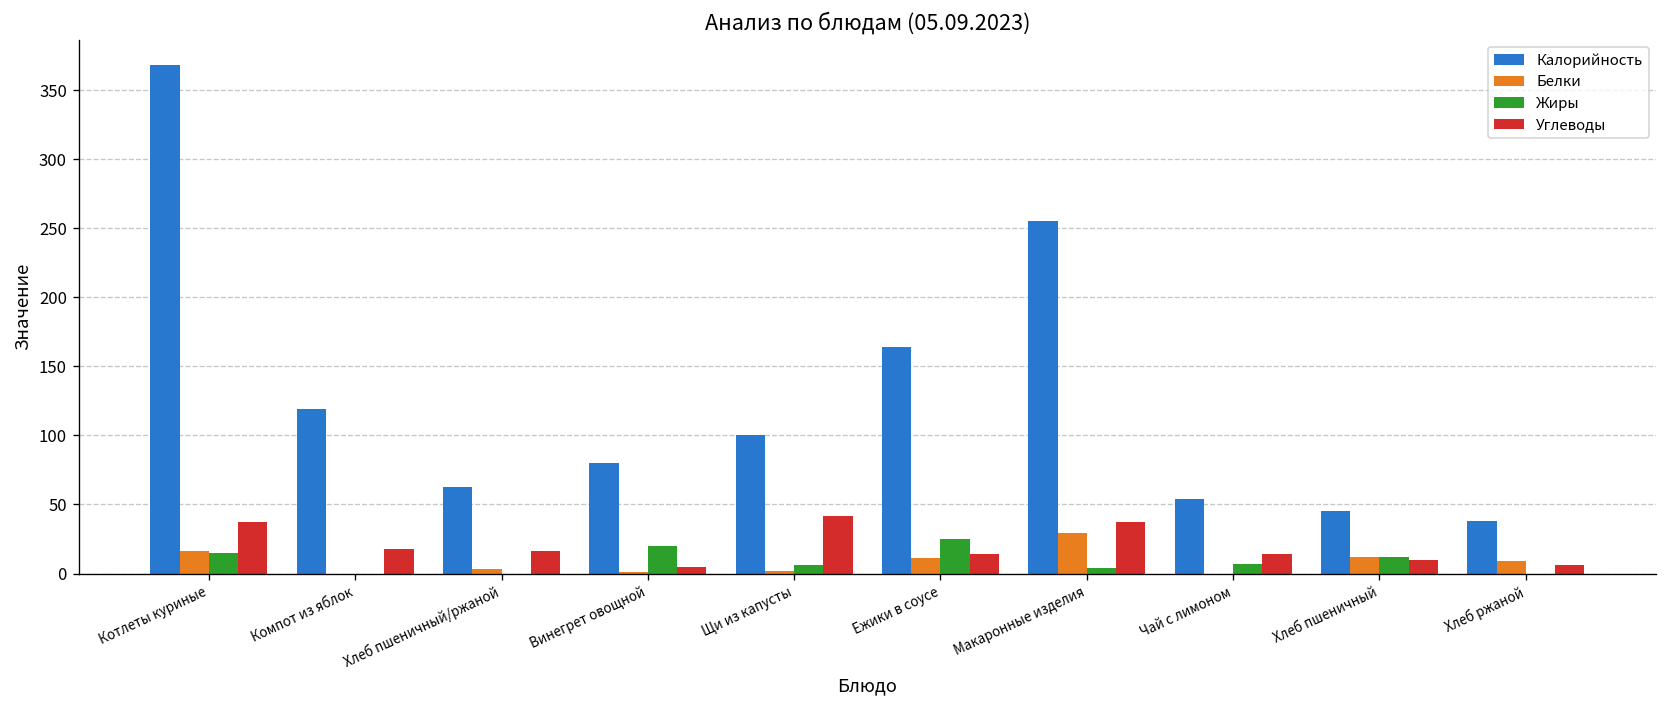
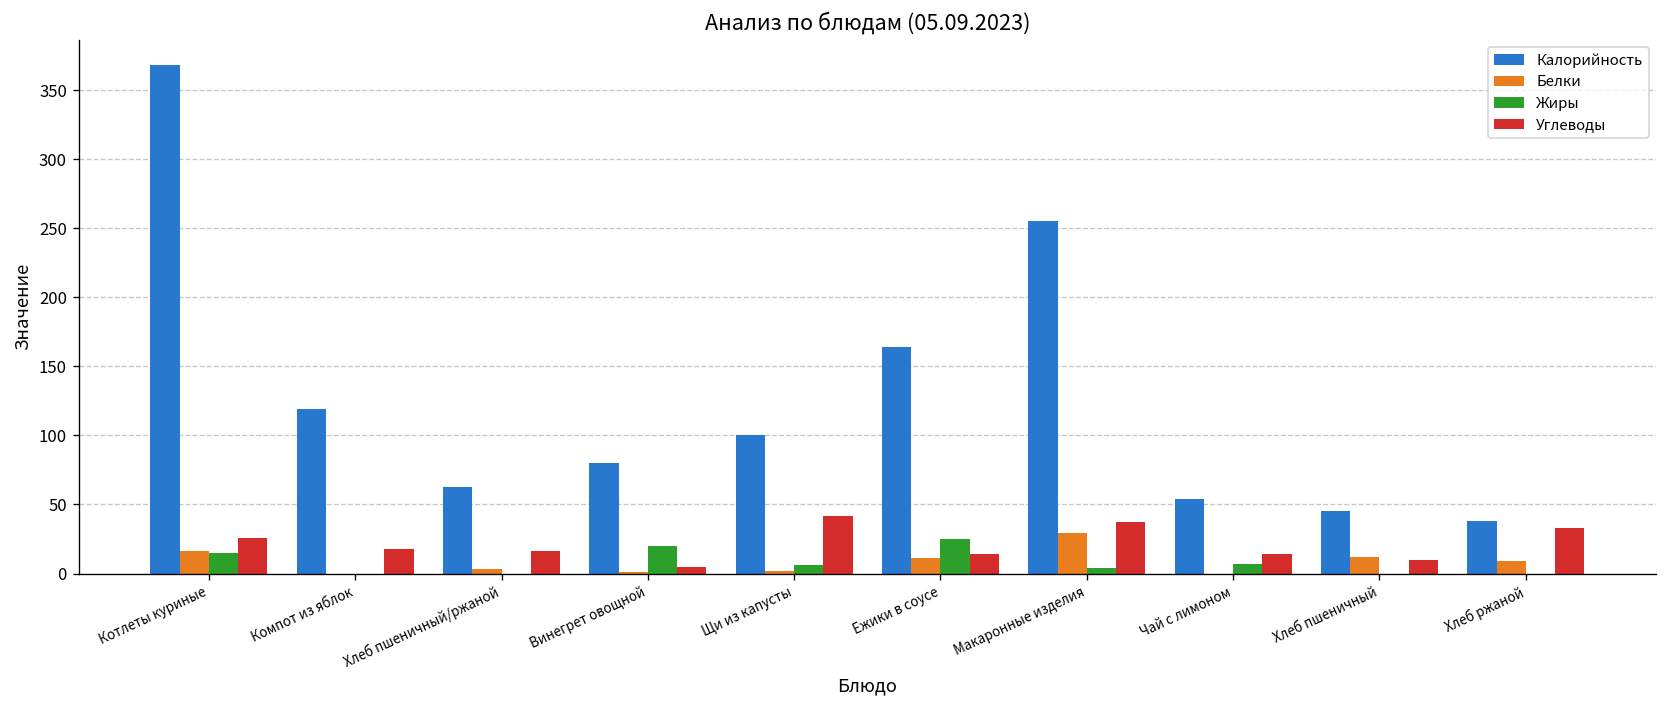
Углеводы, Котлеты куриные: 37 -> 26
Жиры, Хлеб пшеничный: 12 -> 0
Углеводы, Хлеб ржаной: 6 -> 33
